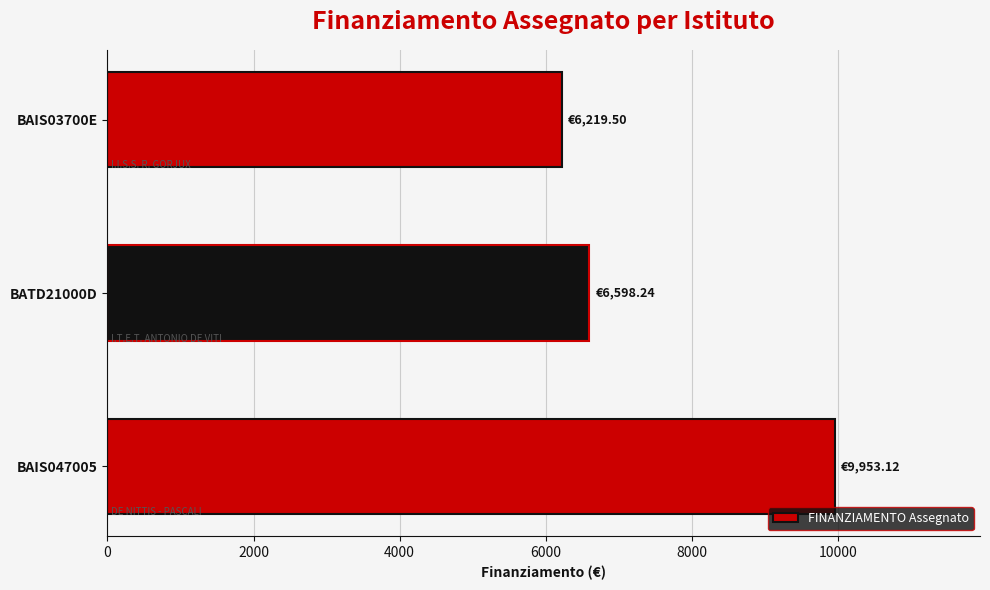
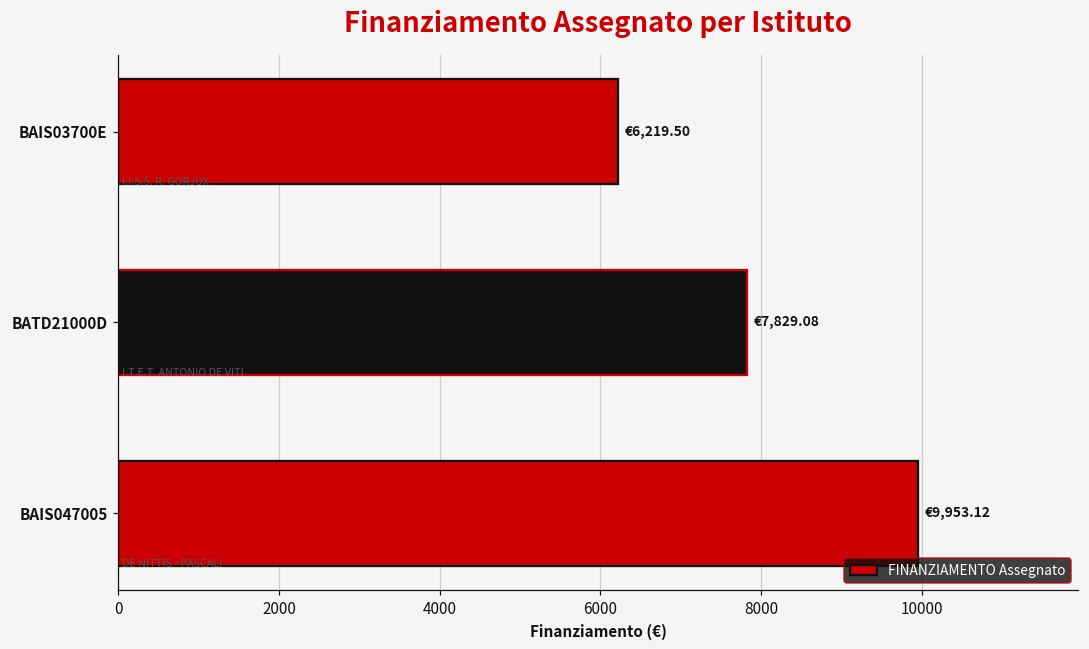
BATD21000D: €6,598.24 -> €7,829.08
